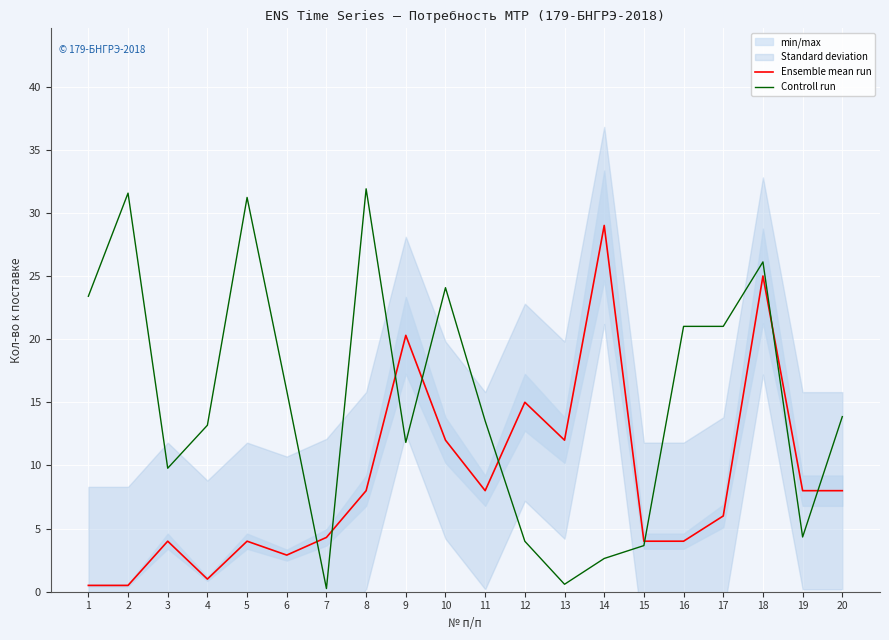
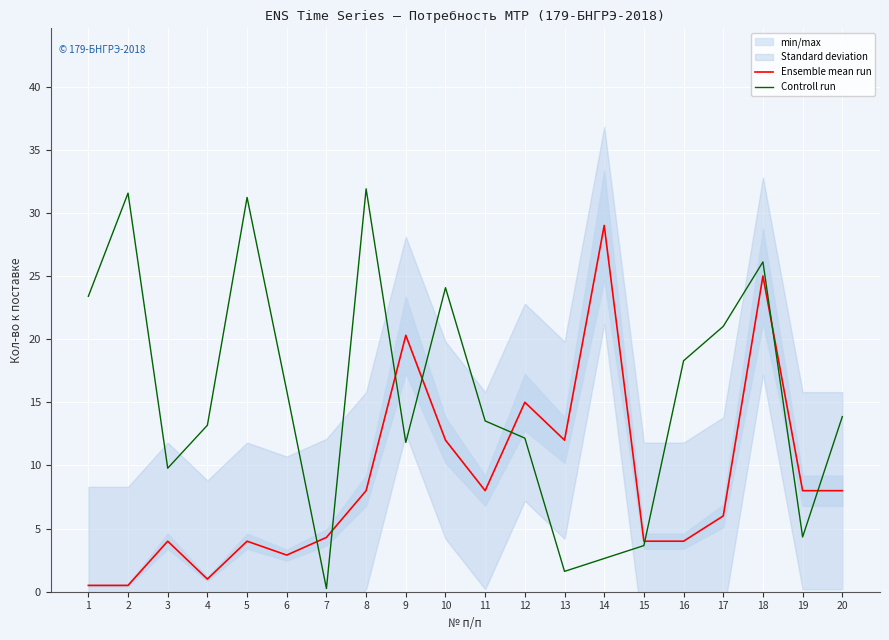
Controll run, 12: 4.0 -> 12.2
Controll run, 13: 0.6 -> 1.6
Controll run, 16: 21.0 -> 18.3
